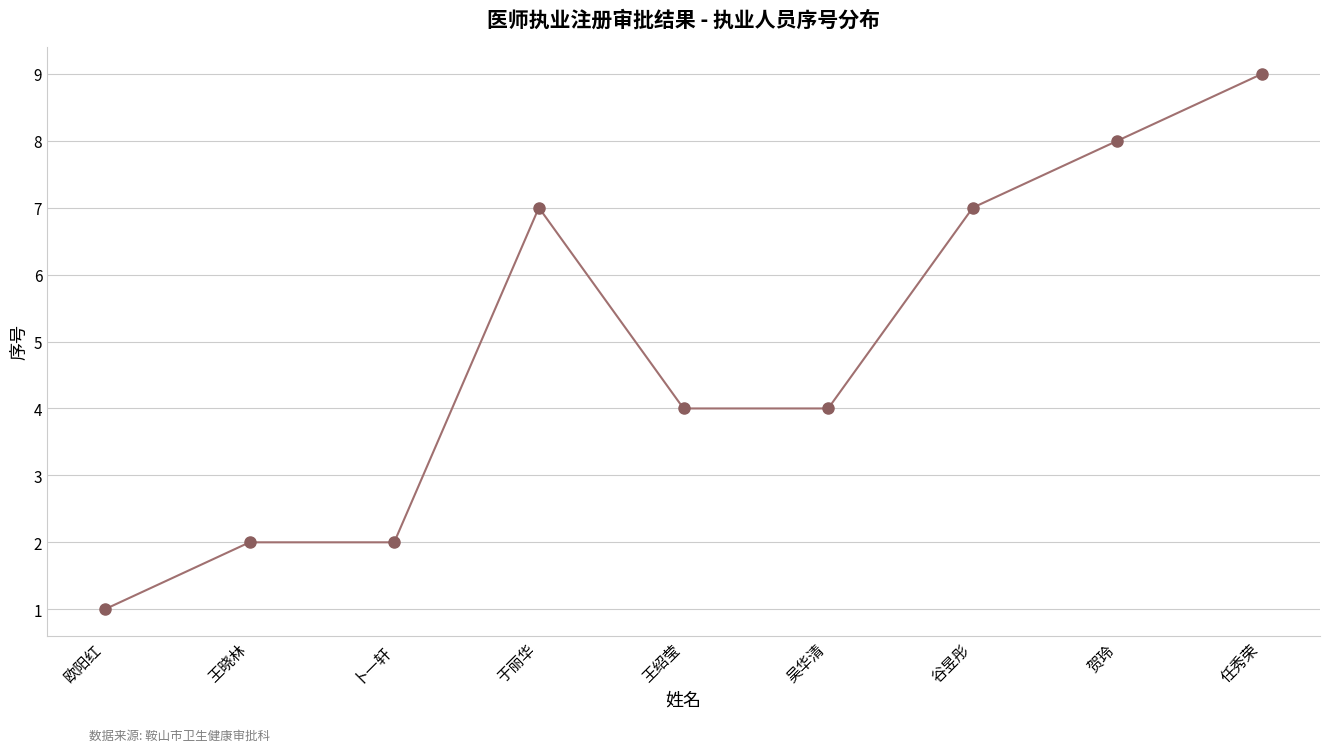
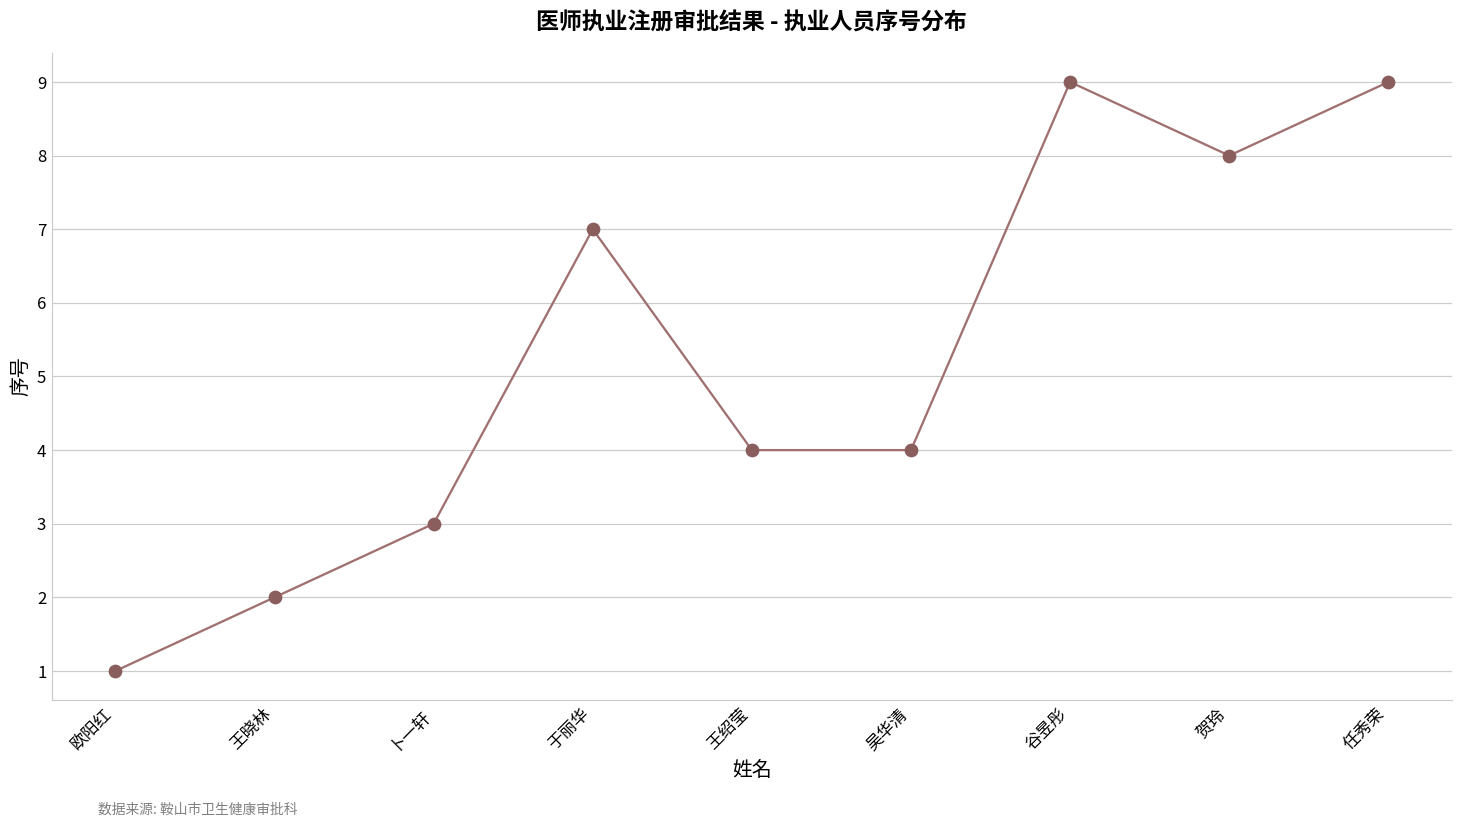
卜一轩: 2 -> 3
谷昱彤: 7 -> 9
